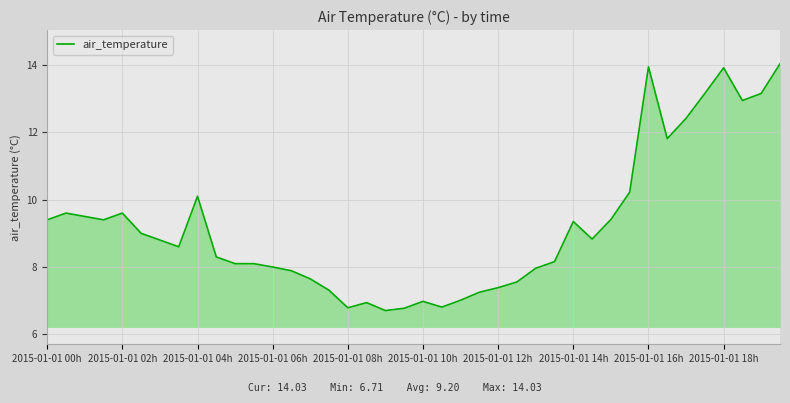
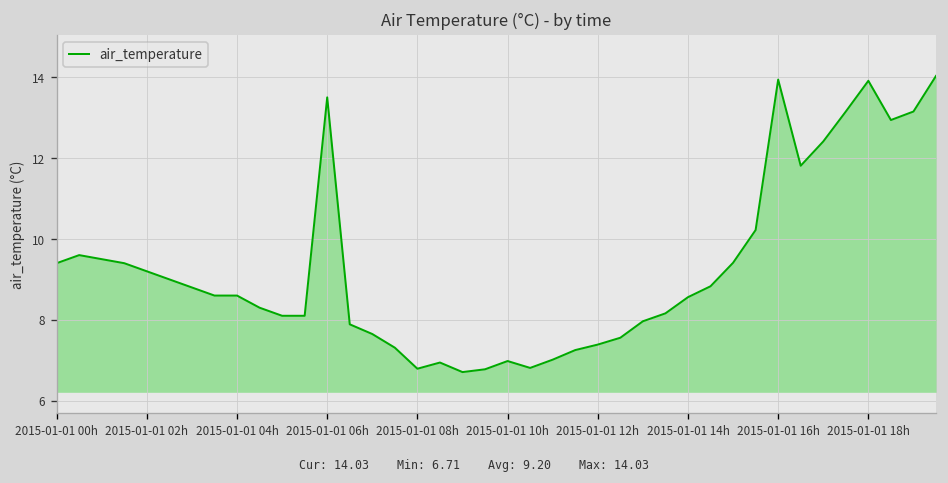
2015-01-01 02h: 9.6 -> 9.2
2015-01-01 04h: 10.1 -> 8.6
2015-01-01 06h: 8.0 -> 13.5
2015-01-01 14h: 9.4 -> 8.6
